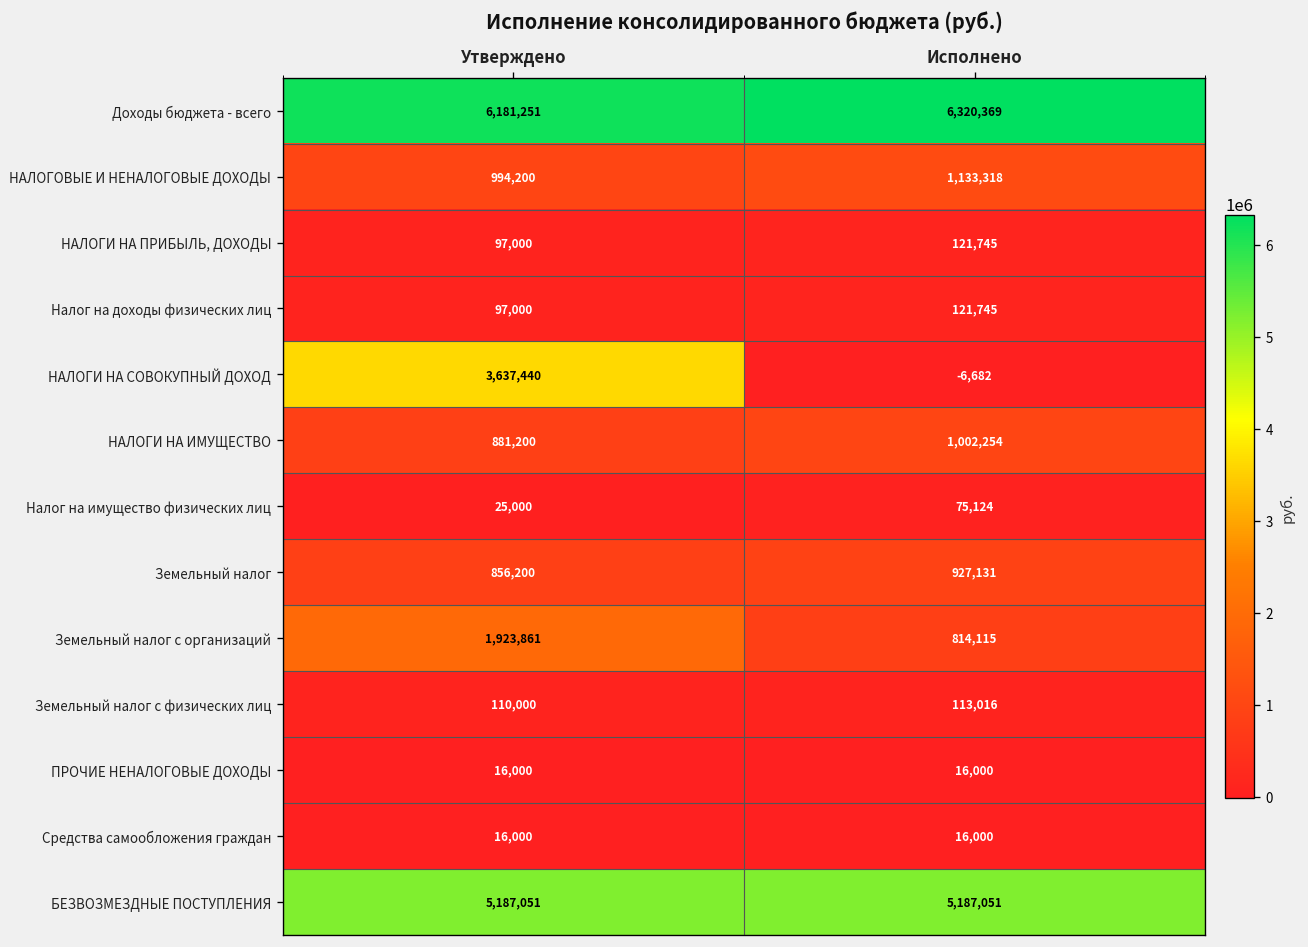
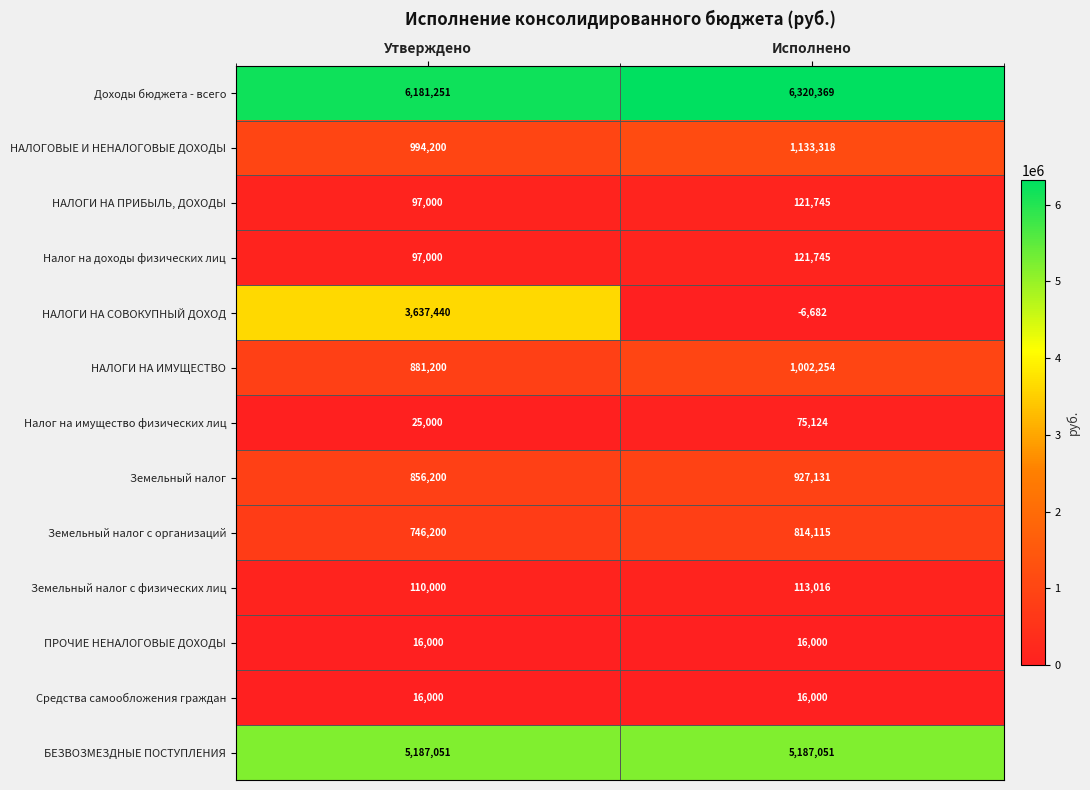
Земельный налог с организаций, Утверждено: 1,923,861 -> 746,200
